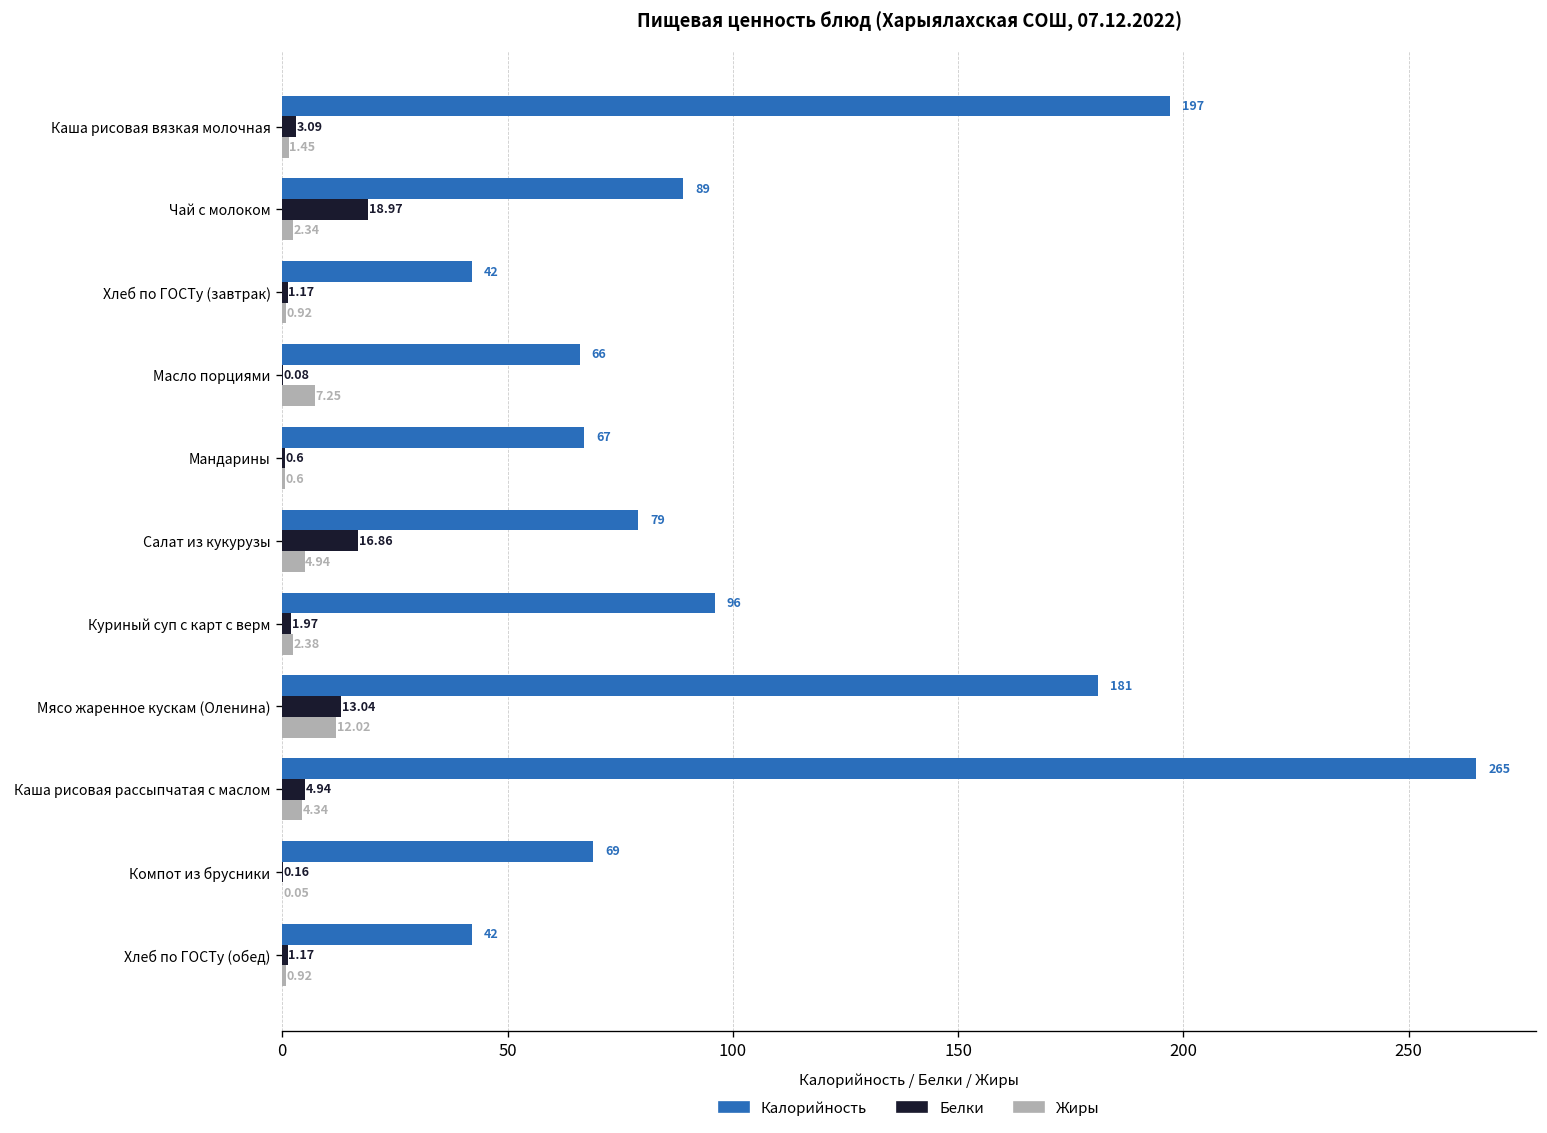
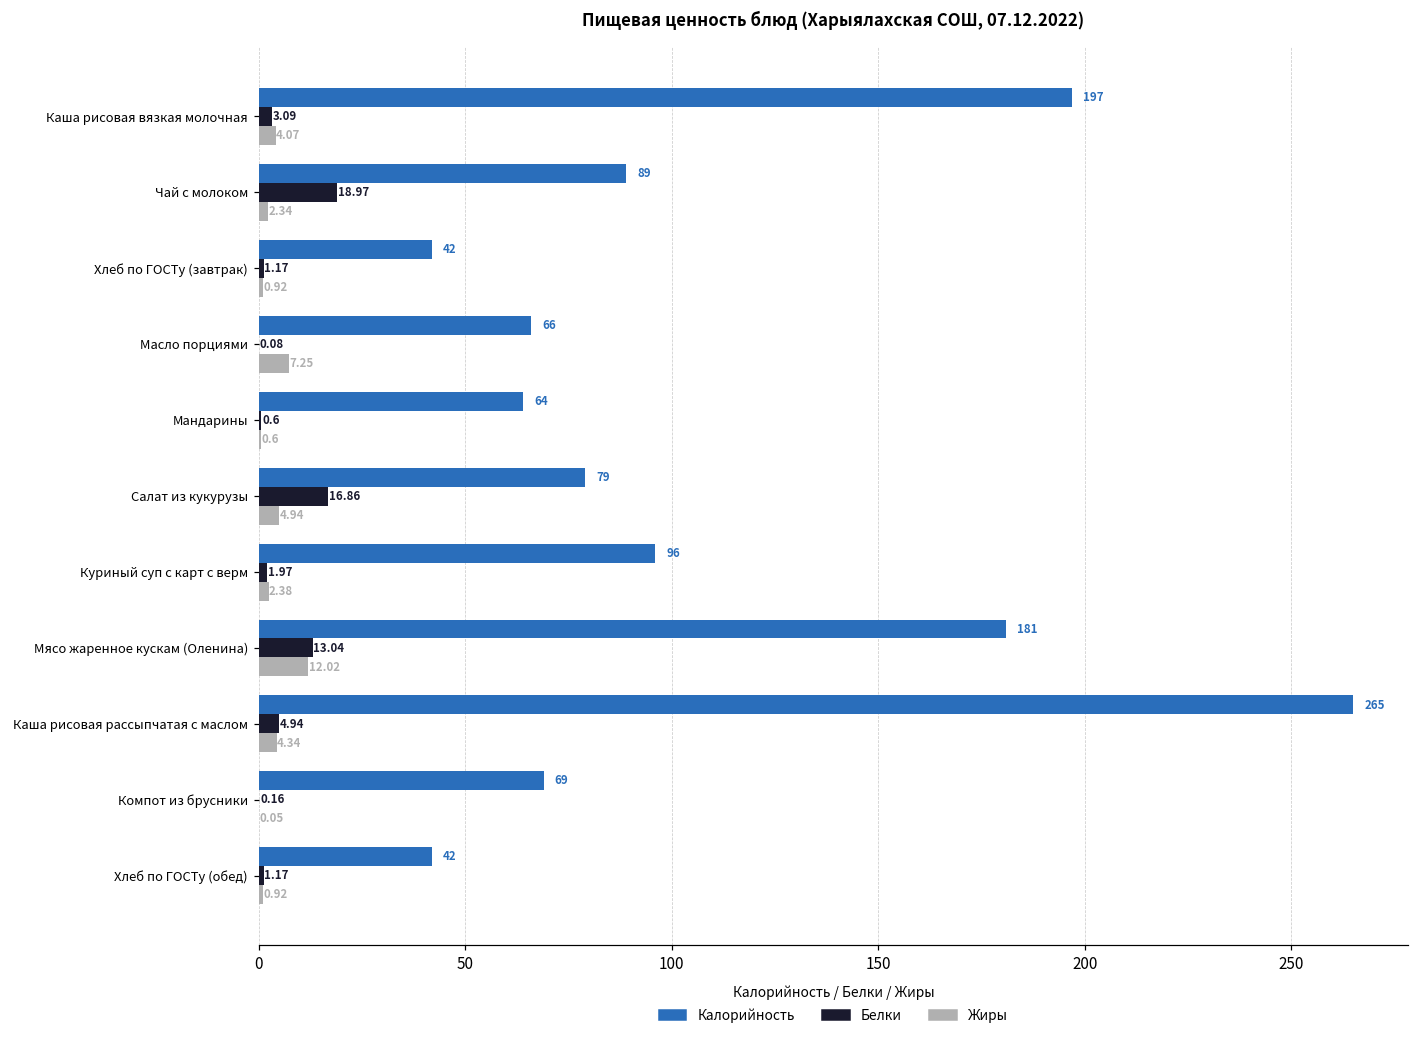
Жиры, Каша рисовая вязкая молочная: 1.45 -> 4.07
Калорийность, Мандарины: 67 -> 64
